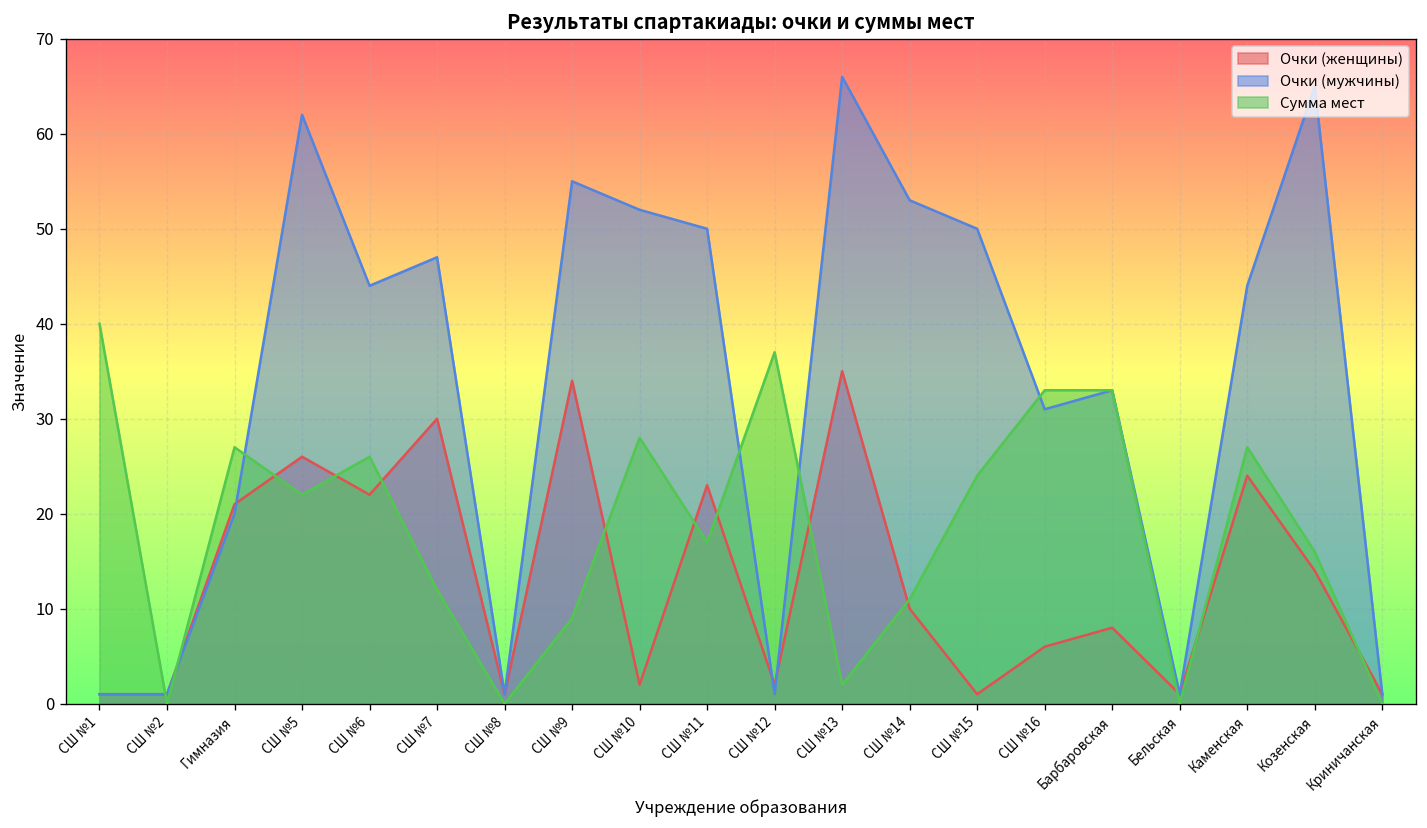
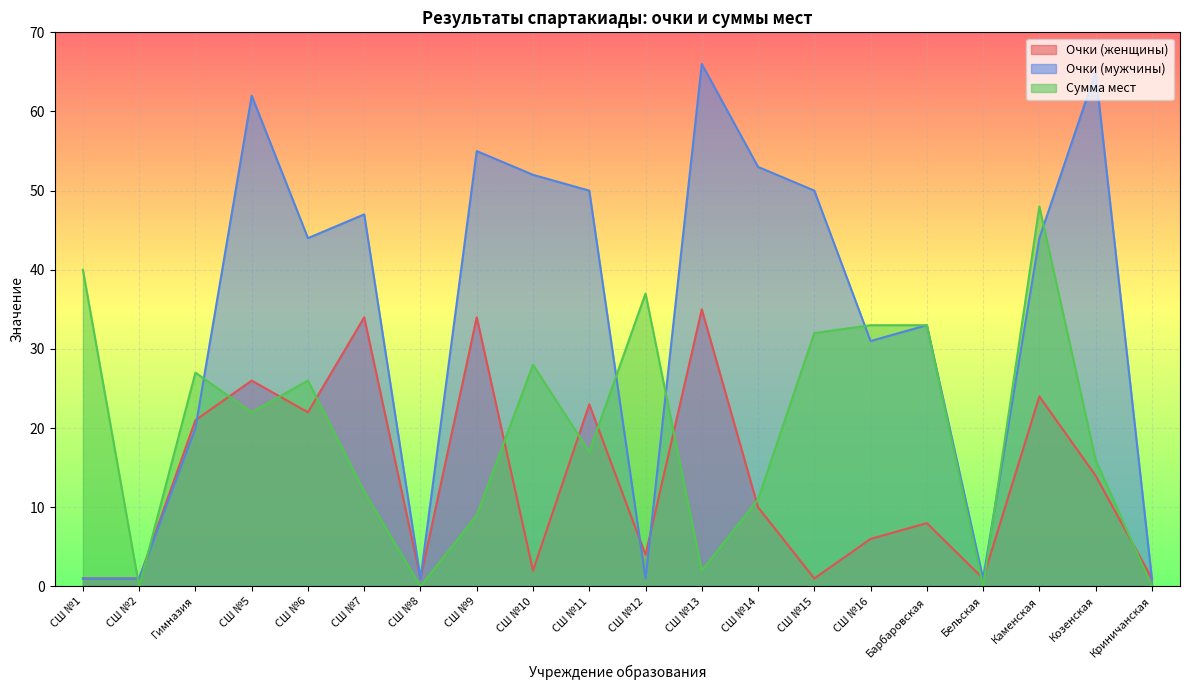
Очки (женщины), СШ №7: 30 -> 34
Очки (женщины), СШ №12: 2 -> 4
Сумма мест, СШ №15: 24 -> 32
Сумма мест, Каменская: 27 -> 48
